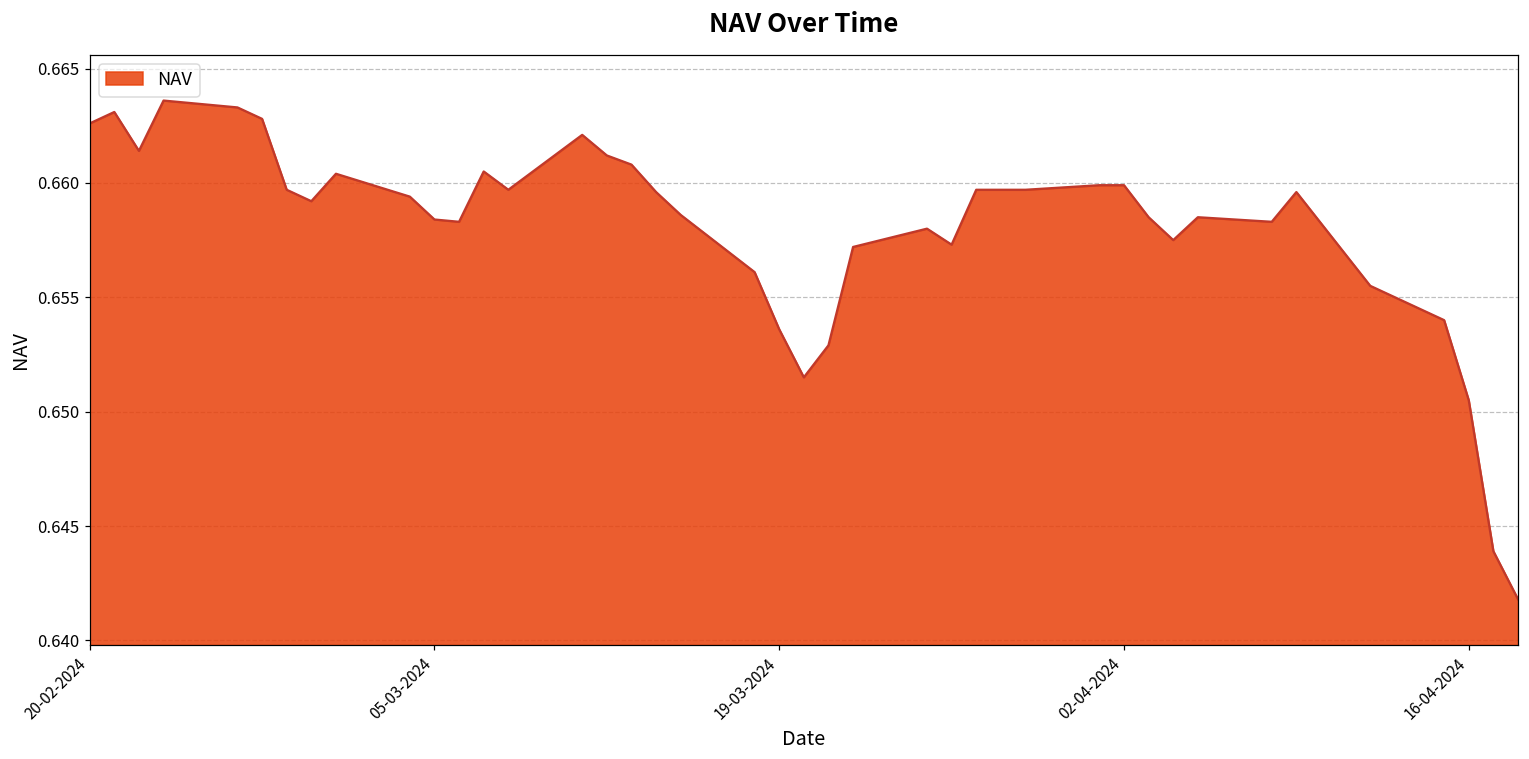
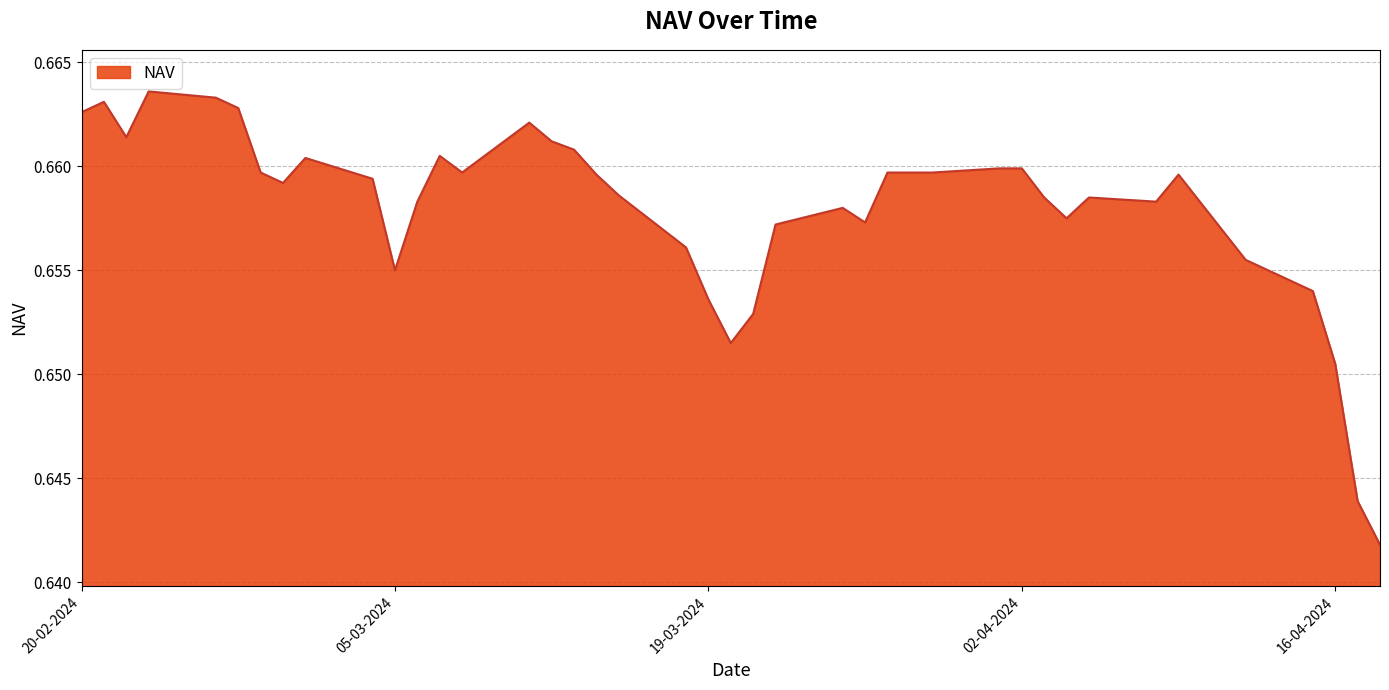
05-03-2024: 0.6584 -> 0.6550
